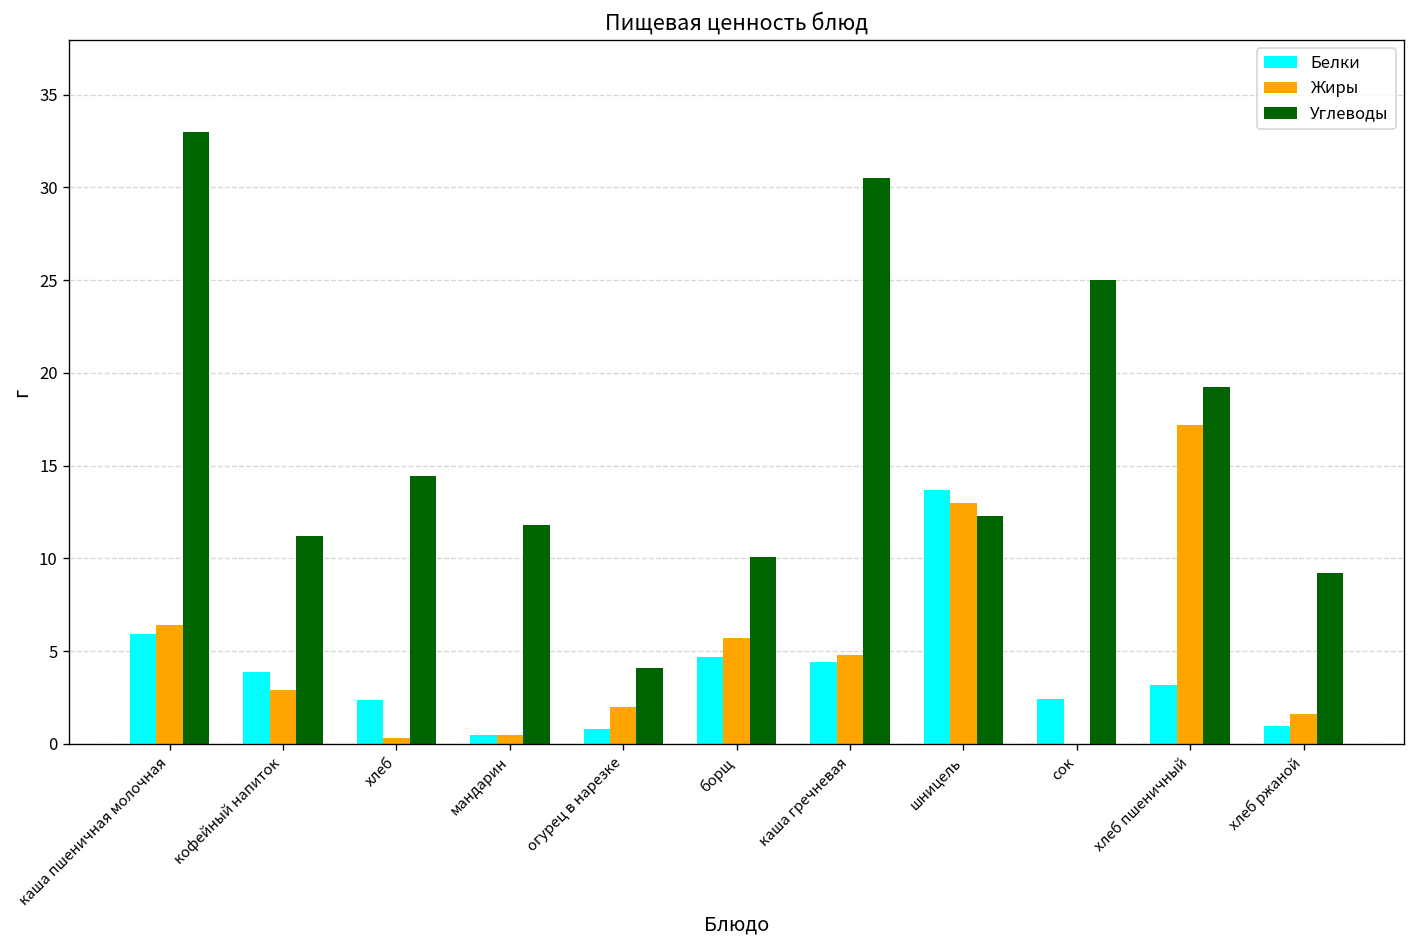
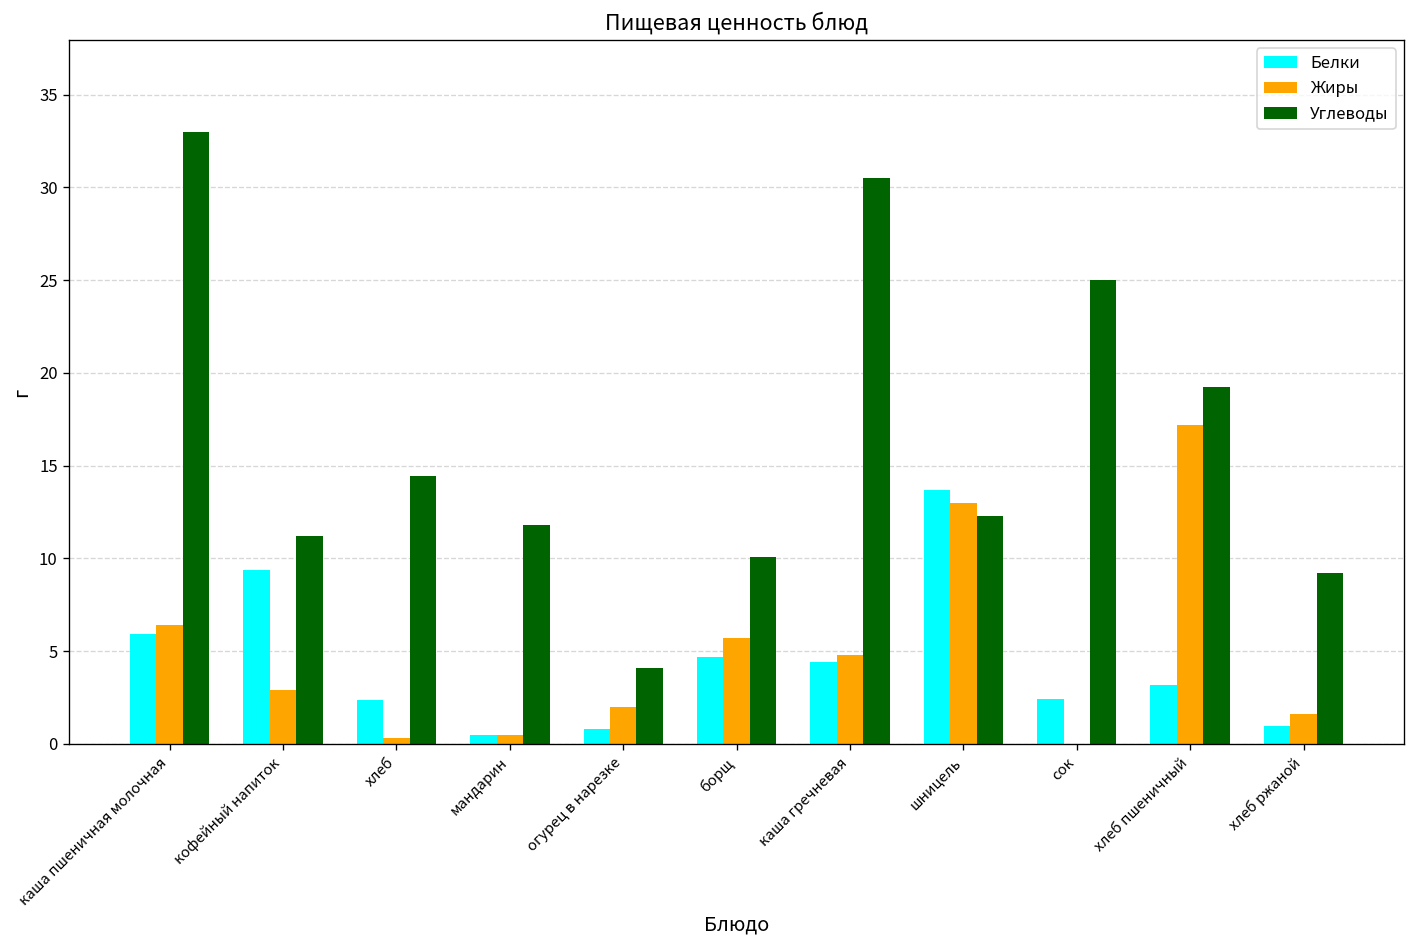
Белки, кофейный напиток: 3.9 -> 9.4
